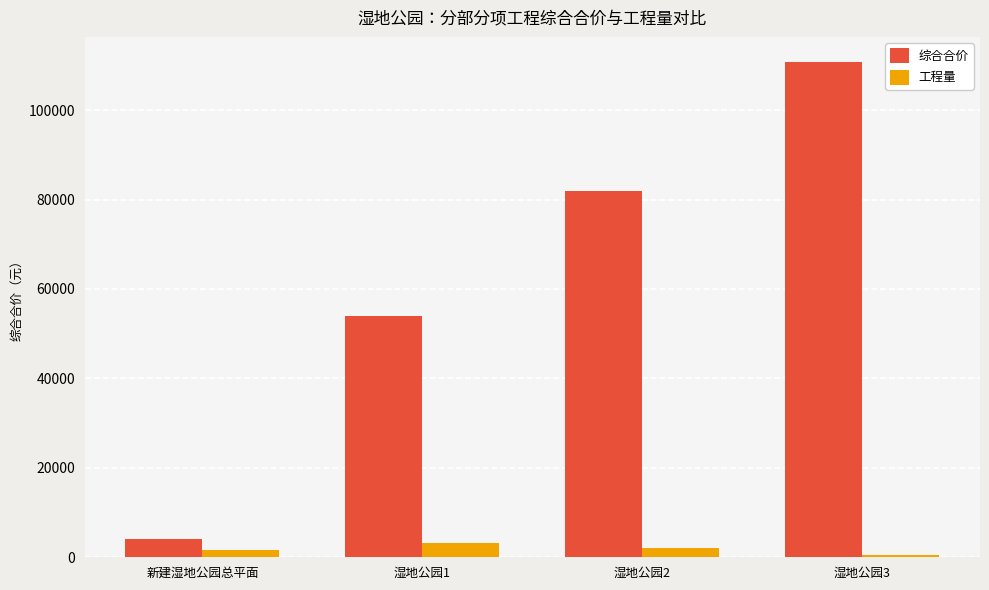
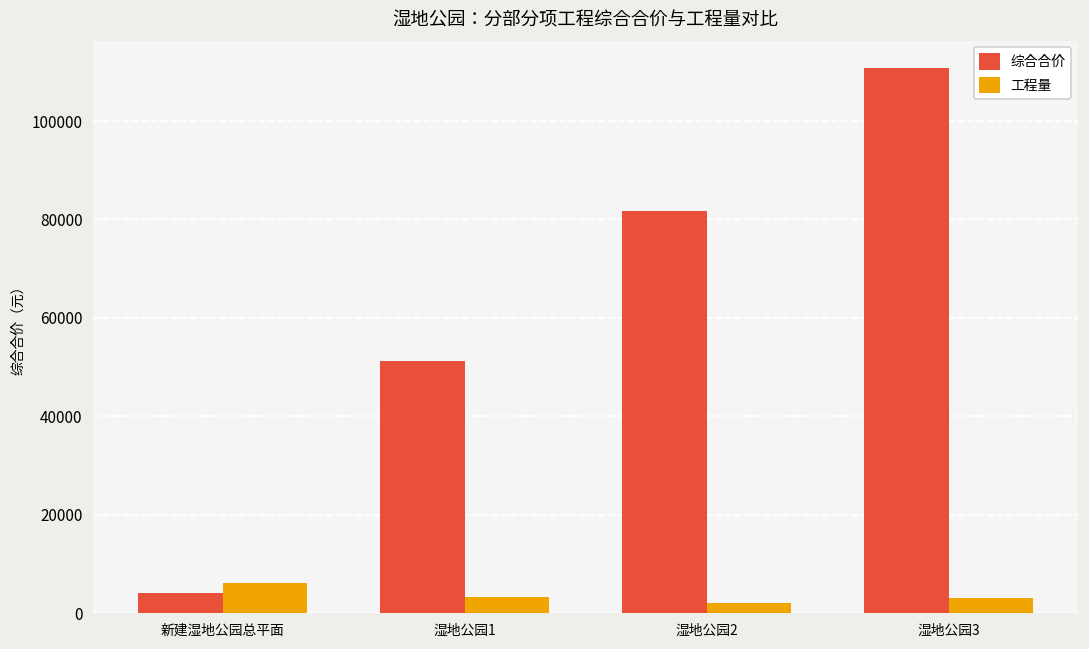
工程量, 新建湿地公园总平面: 2000 -> 6000
综合合价, 湿地公园1: 54000 -> 51000
工程量, 湿地公园3: 0 -> 3000
